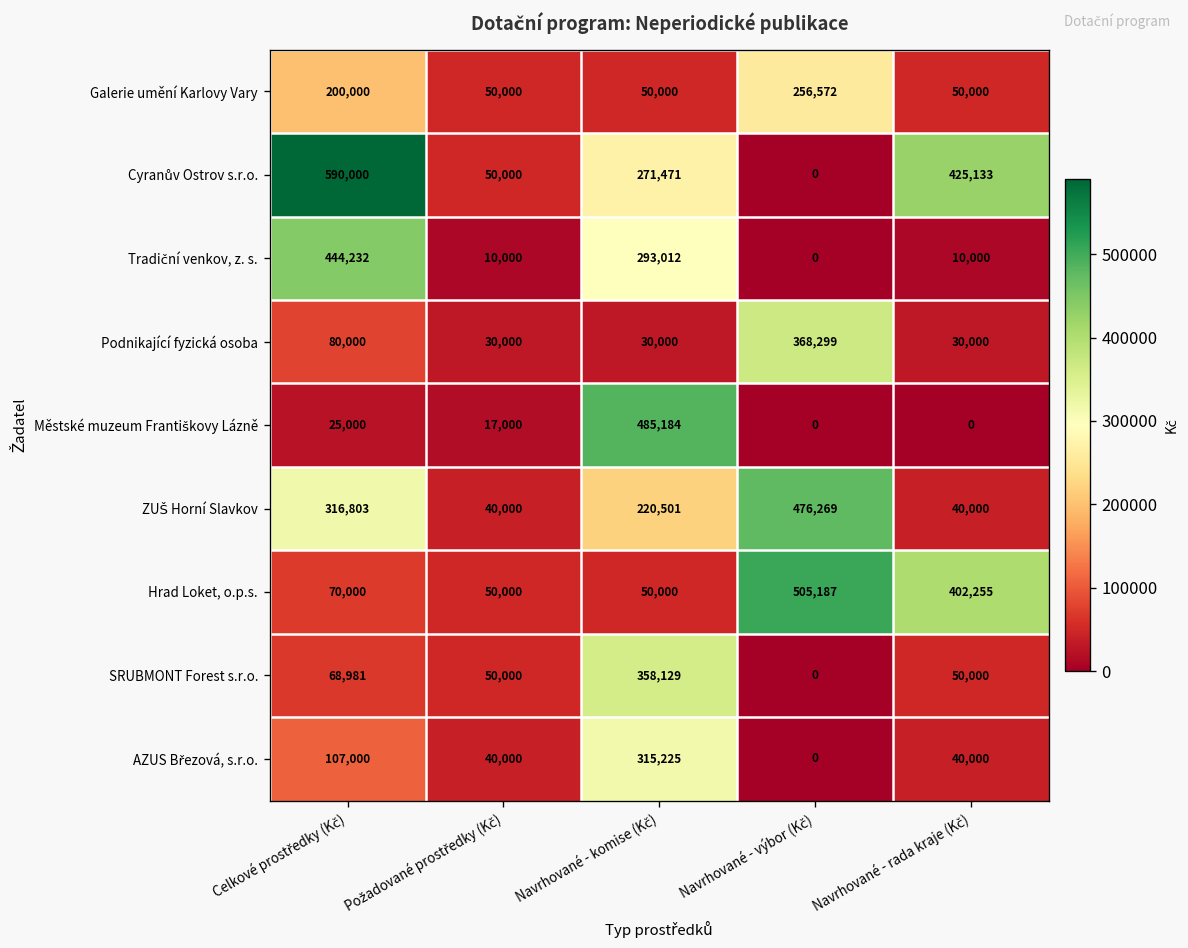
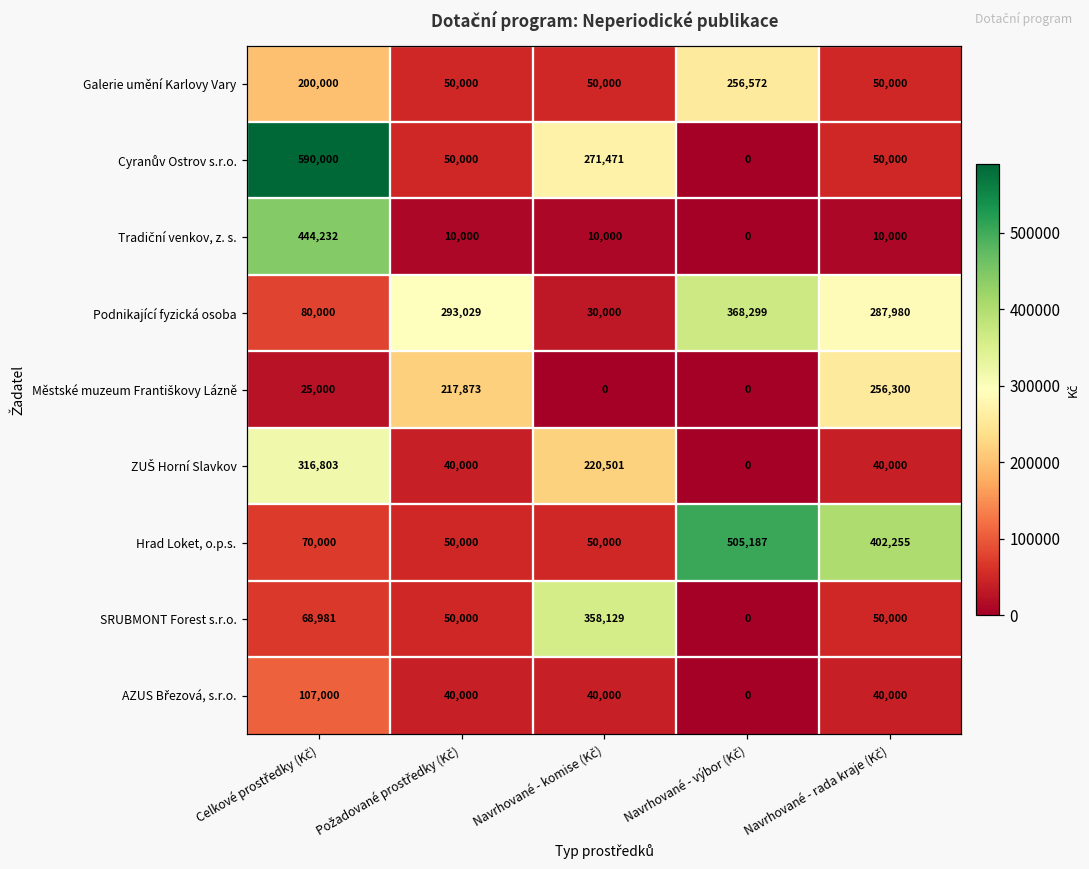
Cyranův Ostrov s.r.o., Navrhované - rada kraje (Kč): 425,133 -> 50,000
Tradiční venkov, z. s., Navrhované - komise (Kč): 293,012 -> 10,000
Podnikající fyzická osoba, Požadované prostředky (Kč): 30,000 -> 293,029
Podnikající fyzická osoba, Navrhované - rada kraje (Kč): 30,000 -> 287,980
Městské muzeum Františkovy Lázně, Požadované prostředky (Kč): 17,000 -> 217,873
Městské muzeum Františkovy Lázně, Navrhované - komise (Kč): 485,184 -> 0
Městské muzeum Františkovy Lázně, Navrhované - rada kraje (Kč): 0 -> 256,300
ZUŠ Horní Slavkov, Navrhované - výbor (Kč): 476,269 -> 0
AZUS Březová, s.r.o., Navrhované - komise (Kč): 315,225 -> 40,000
